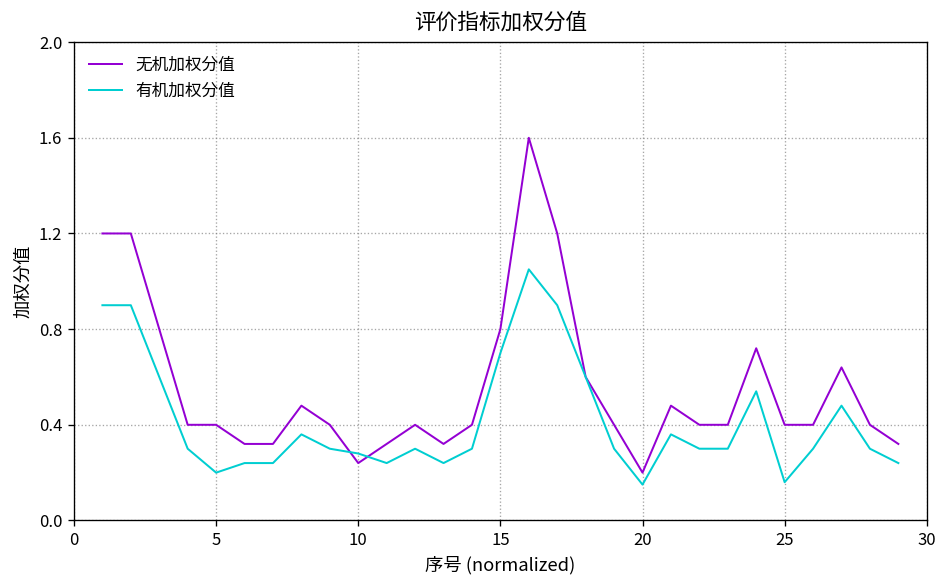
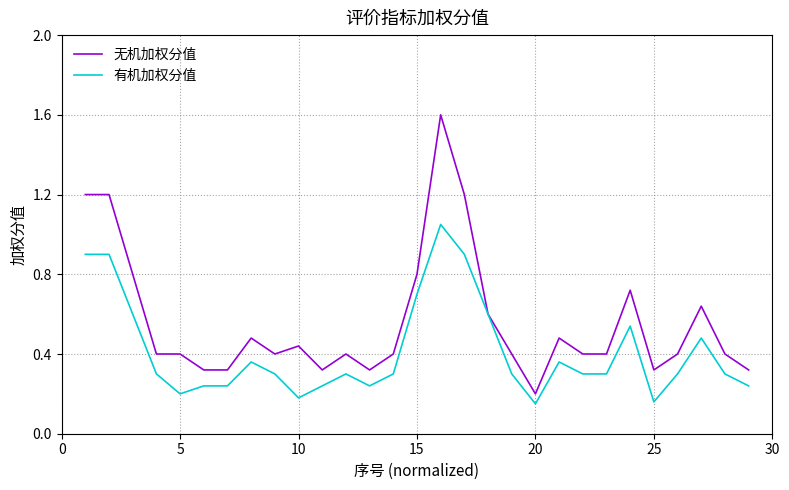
无机加权分值, 10: 0.24 -> 0.44
有机加权分值, 10: 0.28 -> 0.18
无机加权分值, 25: 0.40 -> 0.32
